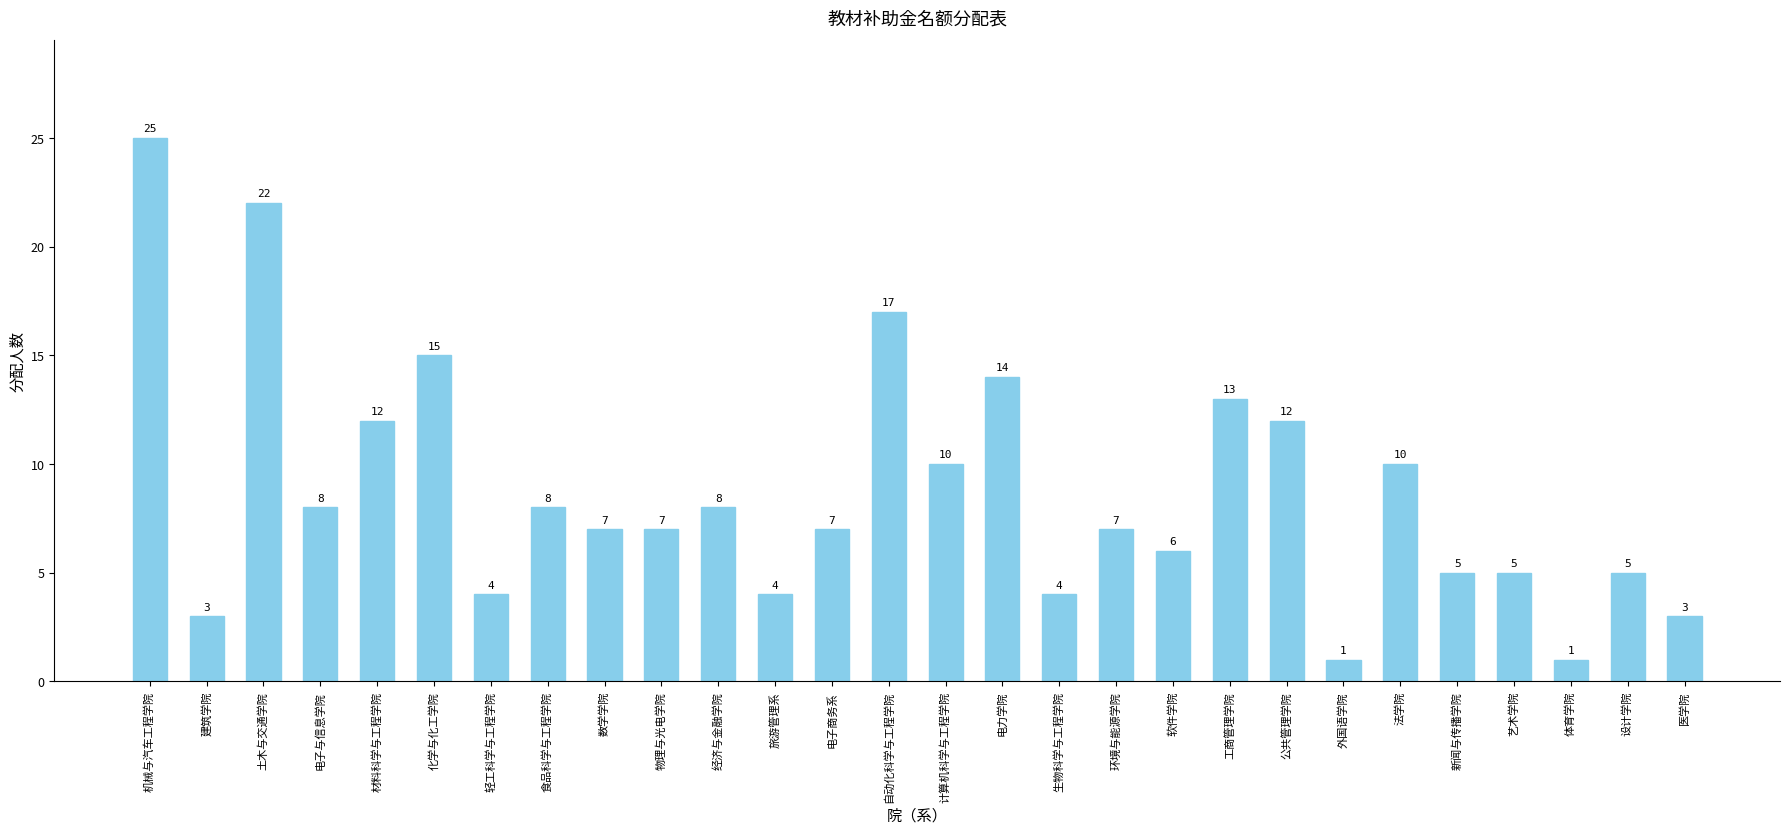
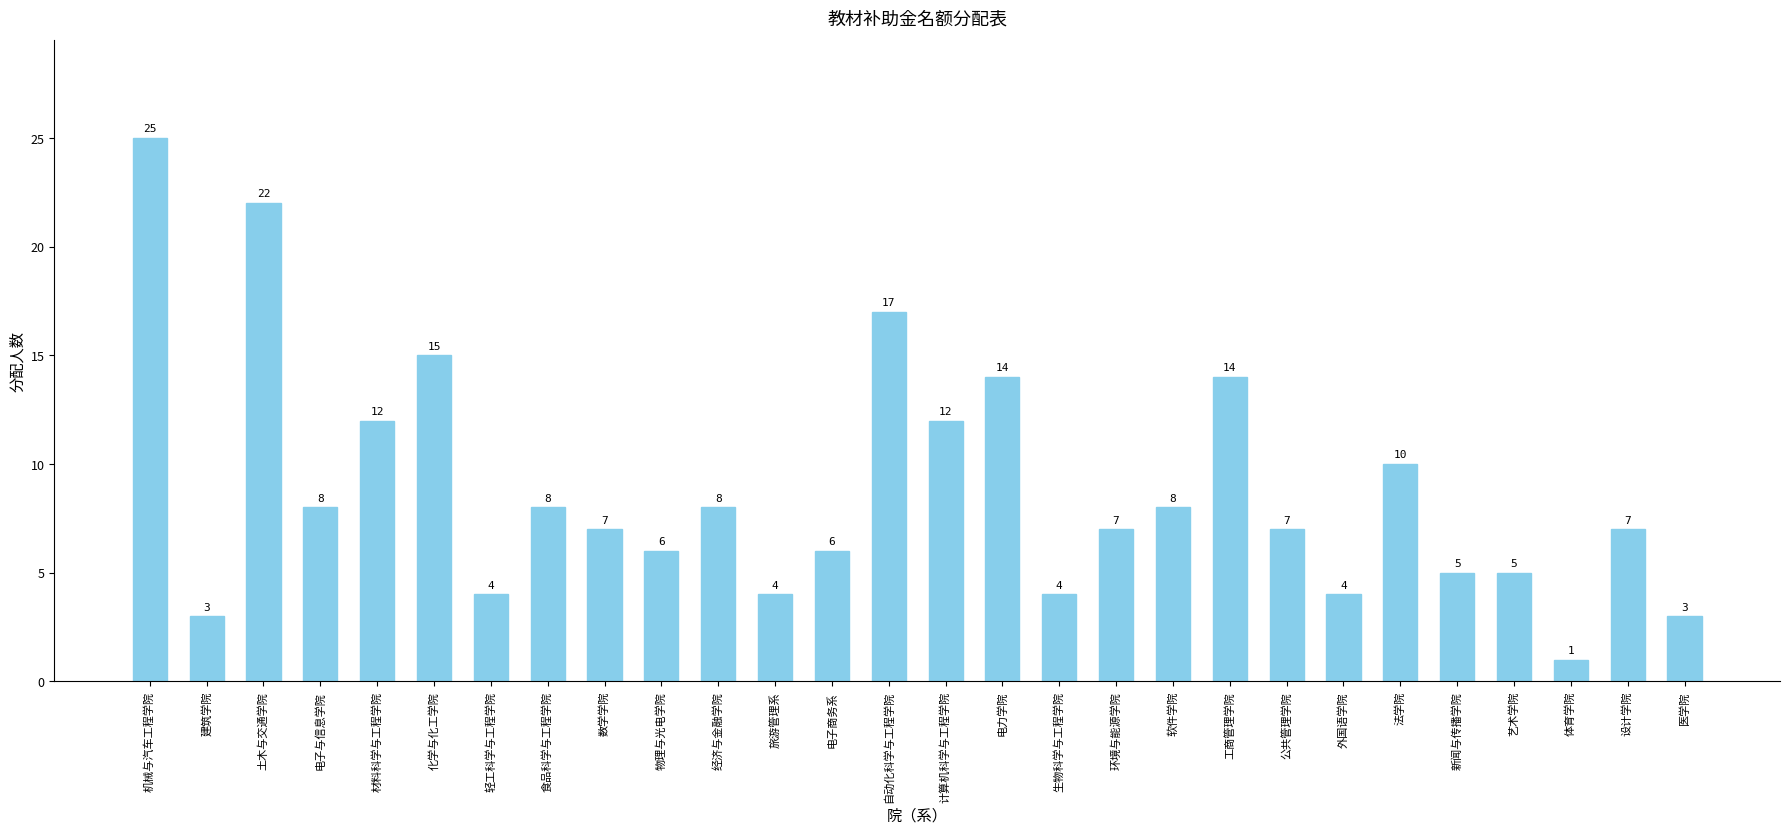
物理与光电学院: 7 -> 6
电子商务系: 7 -> 6
计算机科学与工程学院: 10 -> 12
软件学院: 6 -> 8
工商管理学院: 13 -> 14
公共管理学院: 12 -> 7
外国语学院: 1 -> 4
设计学院: 5 -> 7
